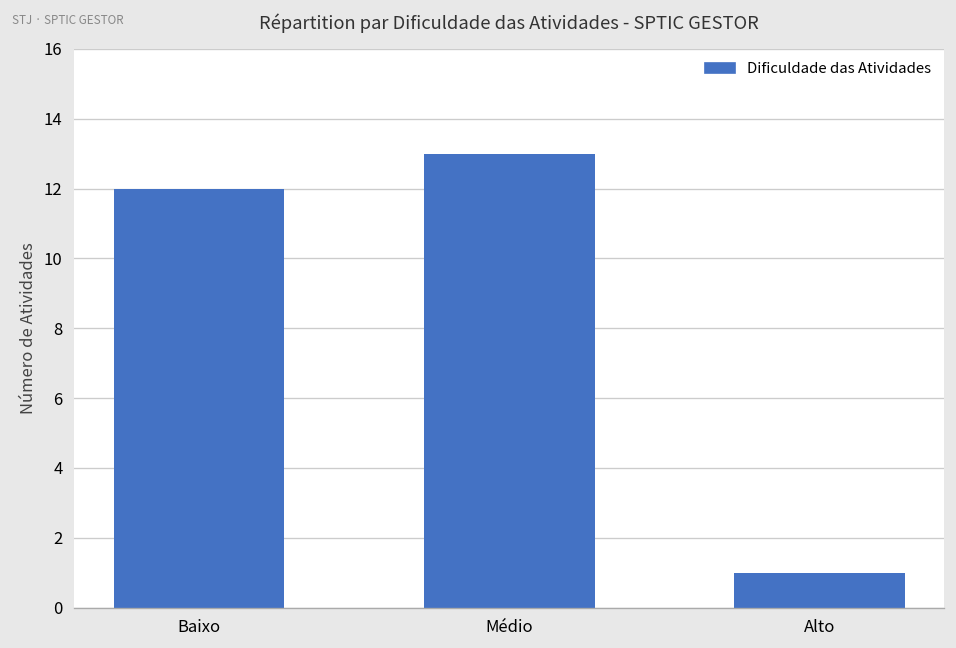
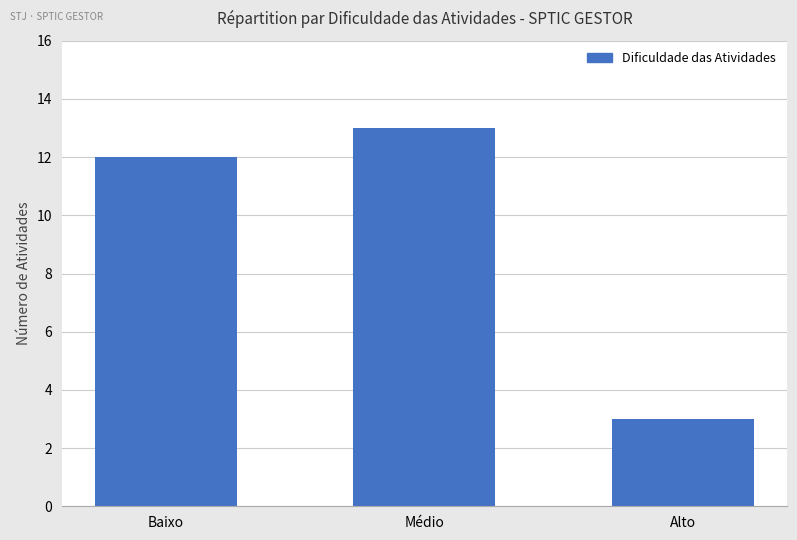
Alto: 1 -> 3
